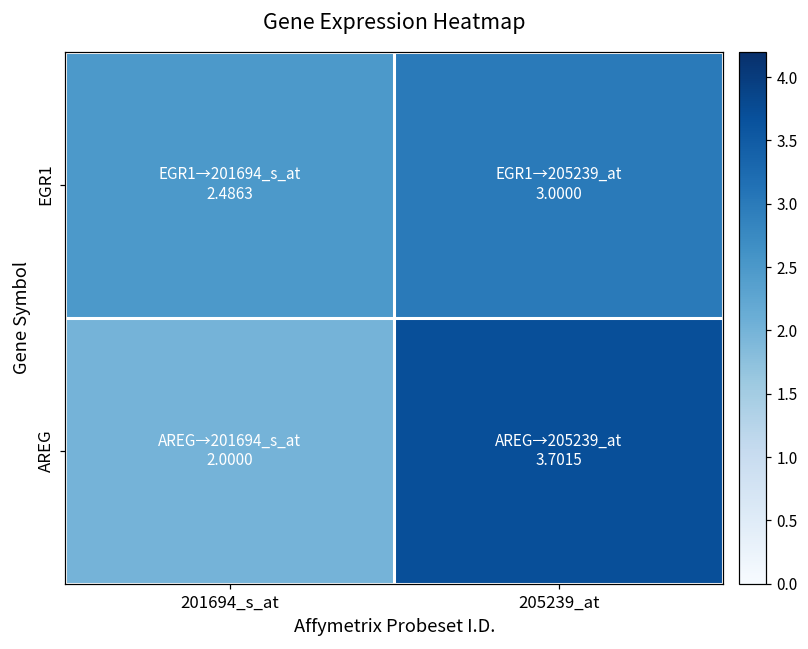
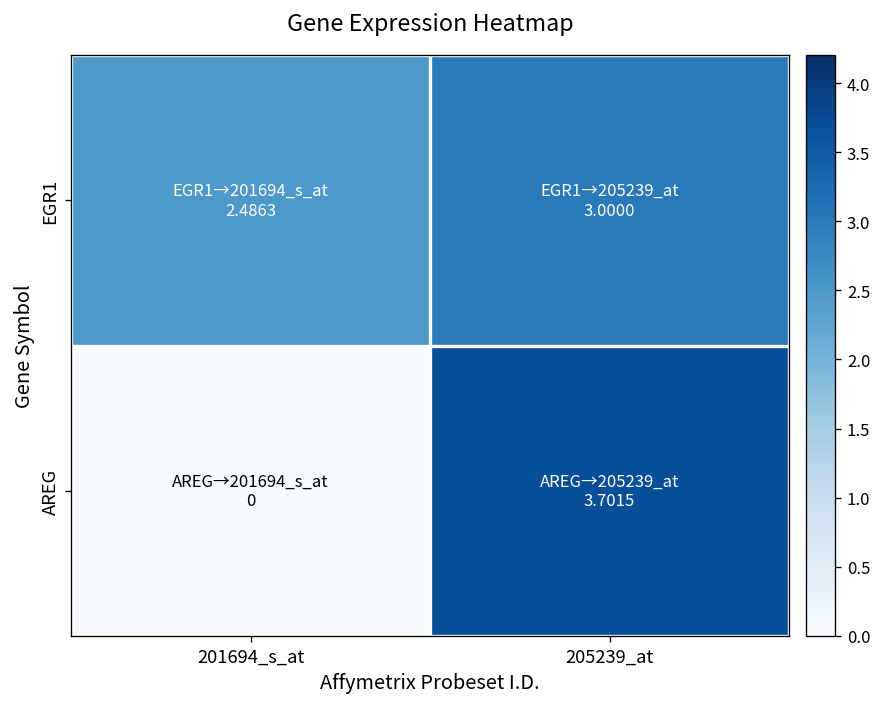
AREG, 201694_s_at: 2.0000 -> 0
